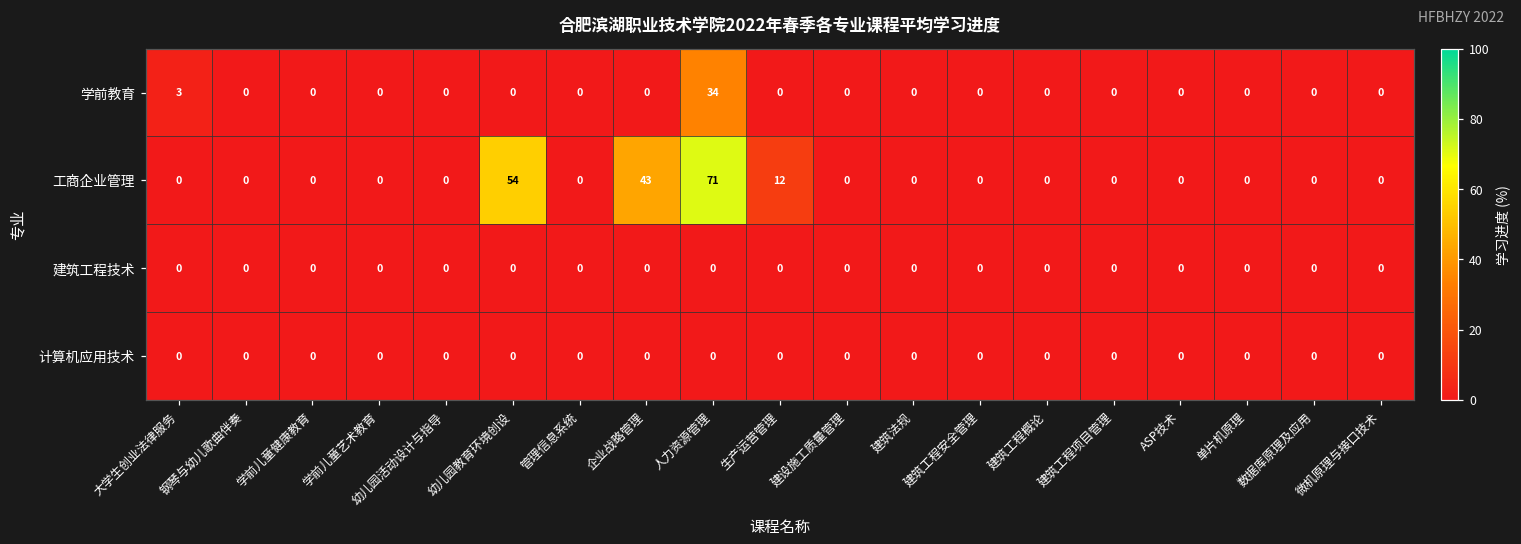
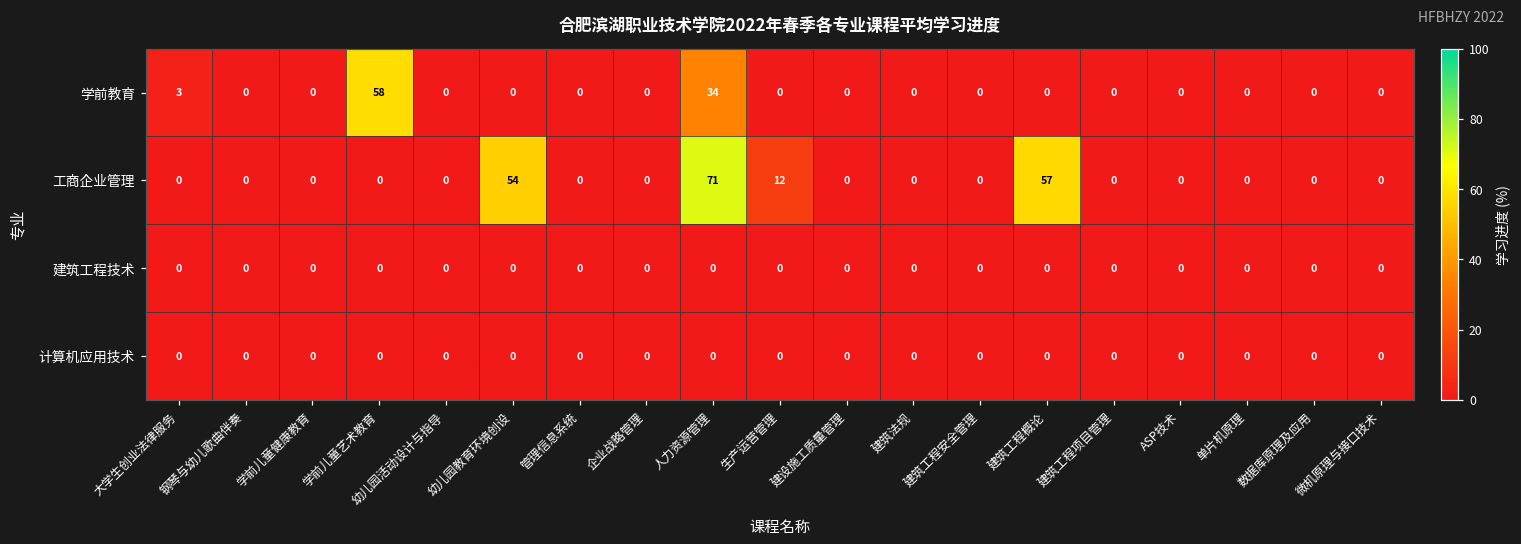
学前教育, 学前儿童艺术教育: 0 -> 58
工商企业管理, 企业战略管理: 43 -> 0
工商企业管理, 建筑工程概论: 0 -> 57
